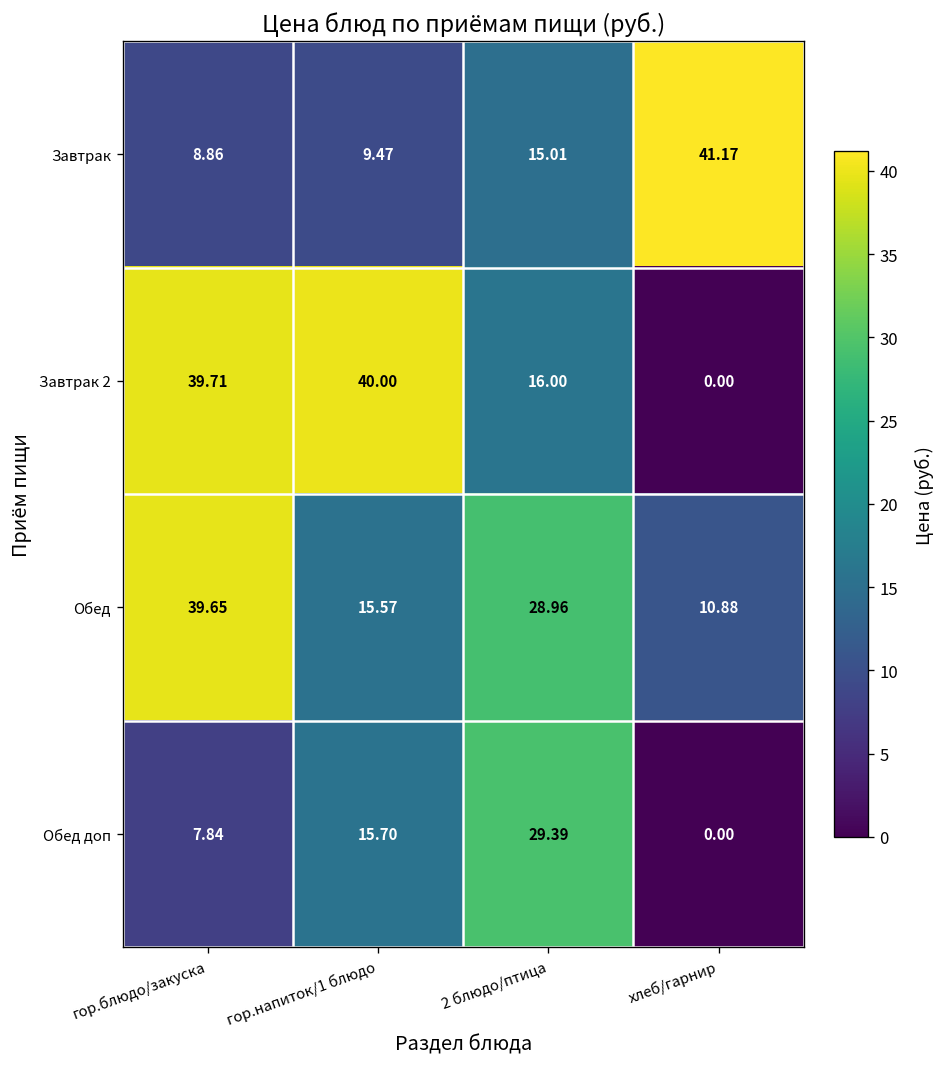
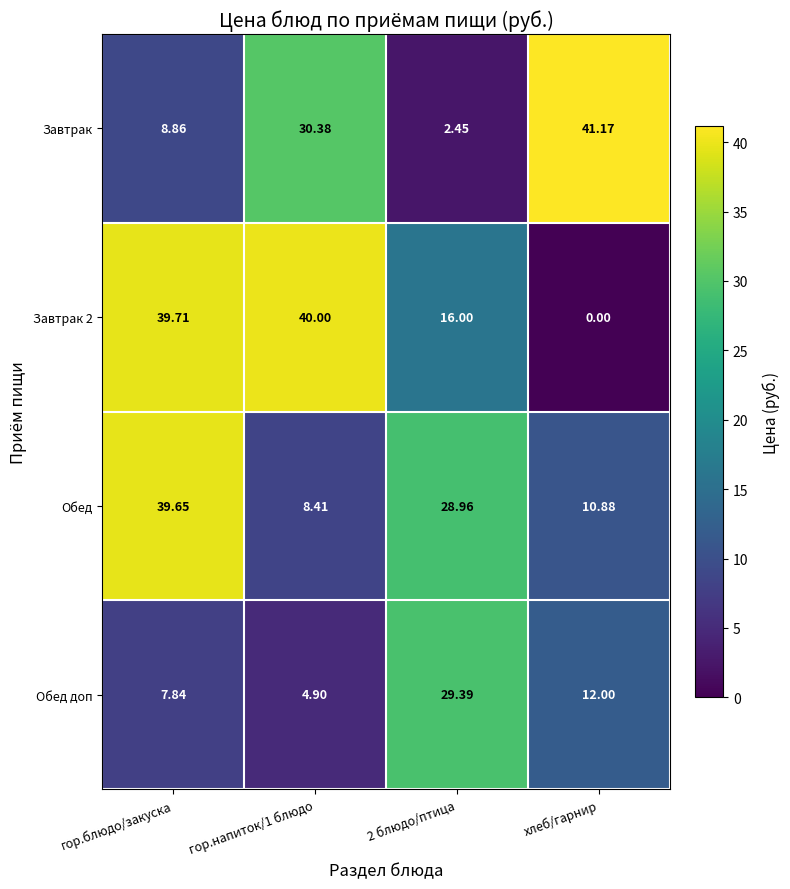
Завтрак, гор.напиток/1 блюдо: 9.47 -> 30.38
Завтрак, 2 блюдо/птица: 15.01 -> 2.45
Обед, гор.напиток/1 блюдо: 15.57 -> 8.41
Обед доп, гор.напиток/1 блюдо: 15.70 -> 4.90
Обед доп, хлеб/гарнир: 0.00 -> 12.00
